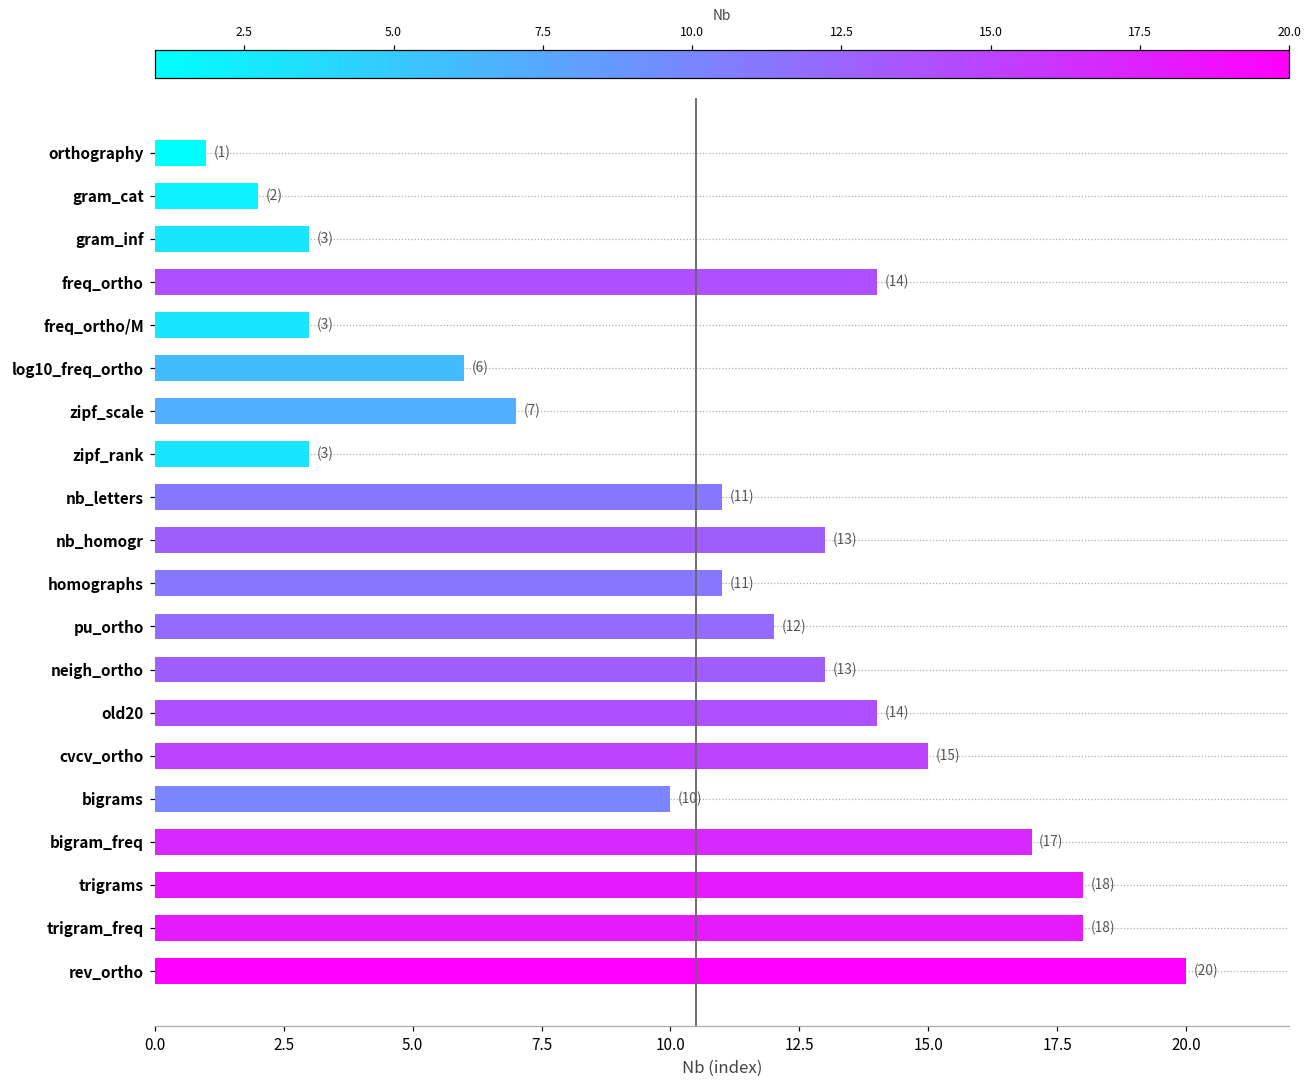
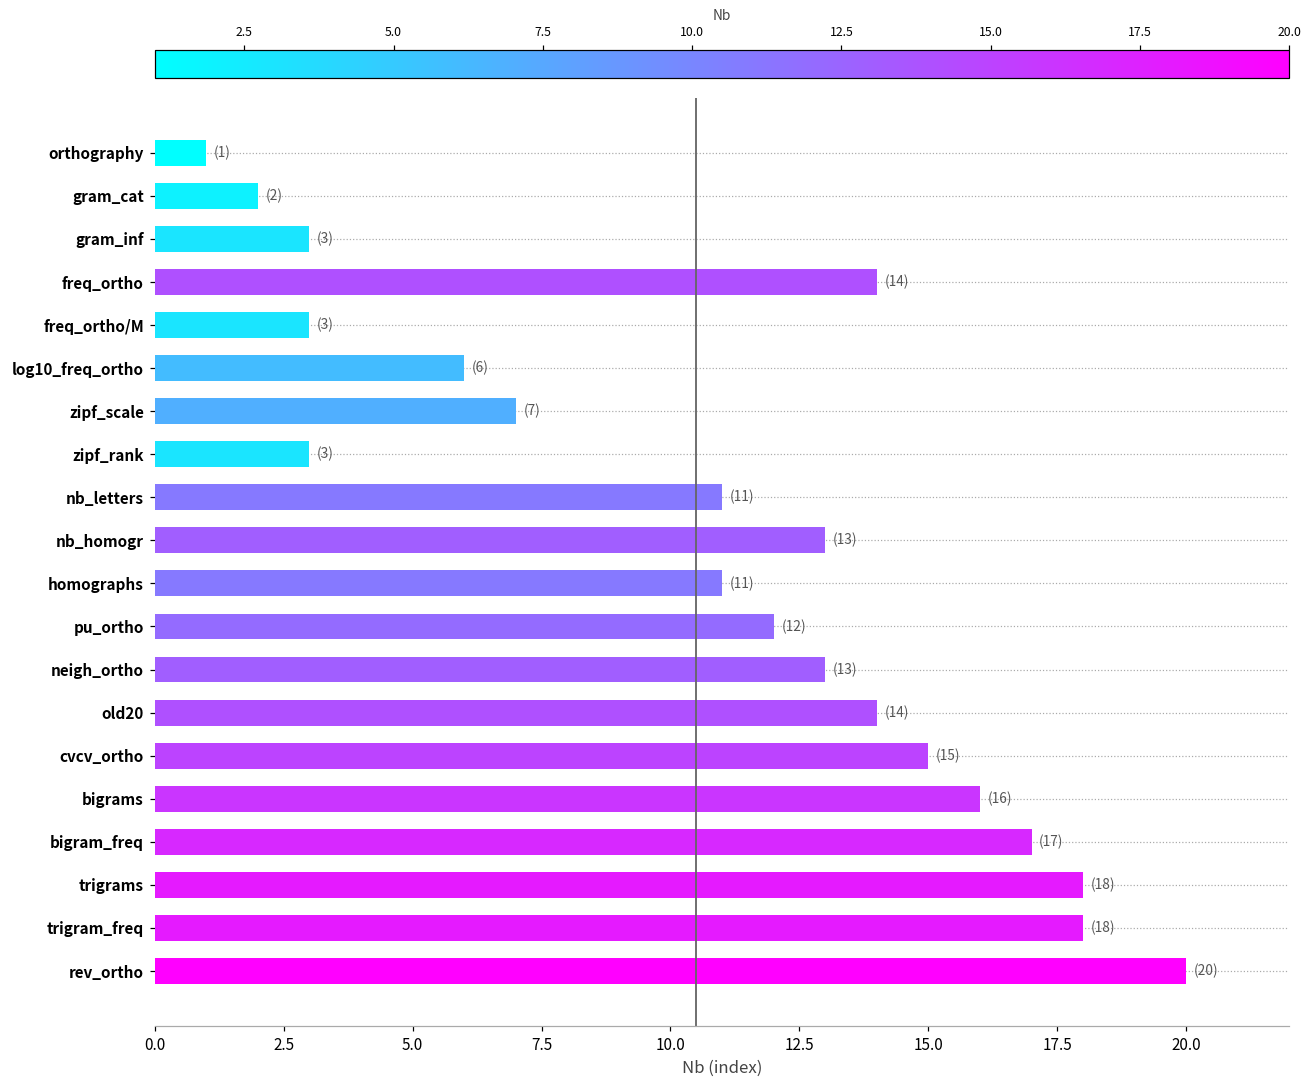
bigrams: (10) -> (16)
